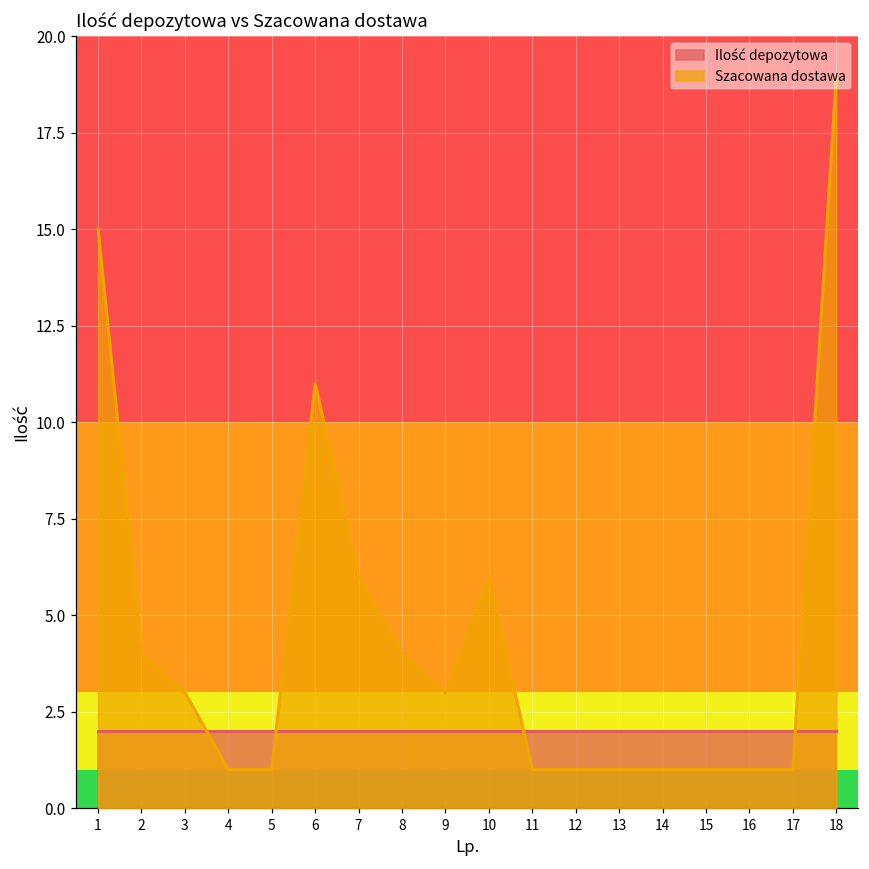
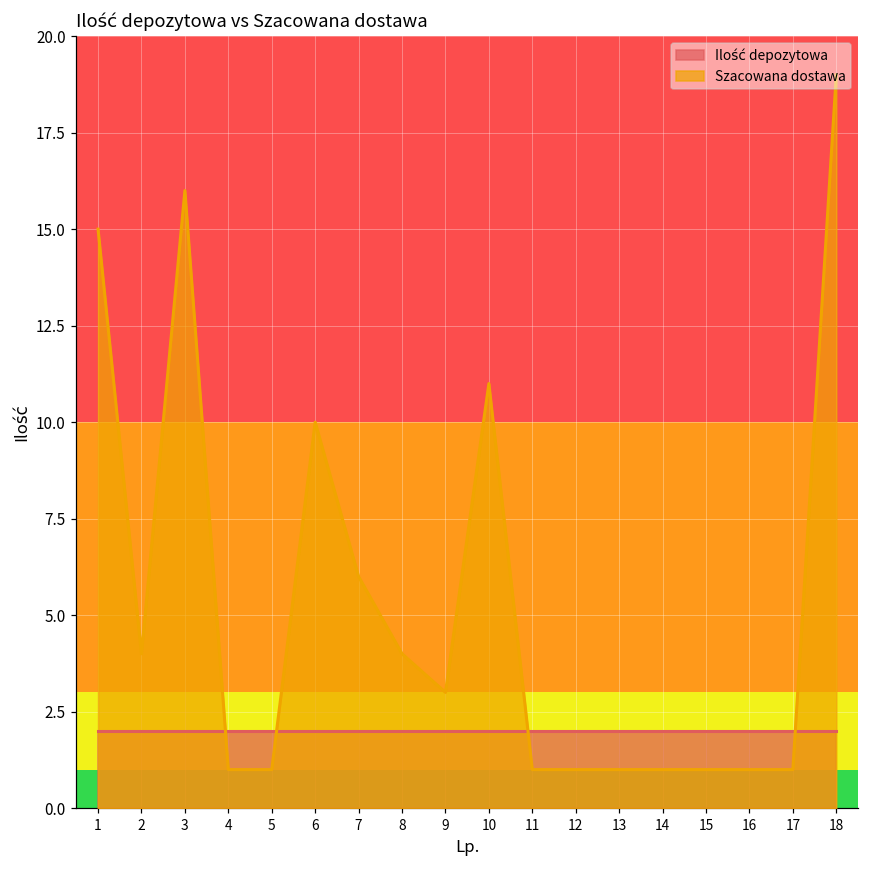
Szacowana dostawa, 3: 3 -> 16
Szacowana dostawa, 6: 11 -> 10
Szacowana dostawa, 10: 6 -> 11
